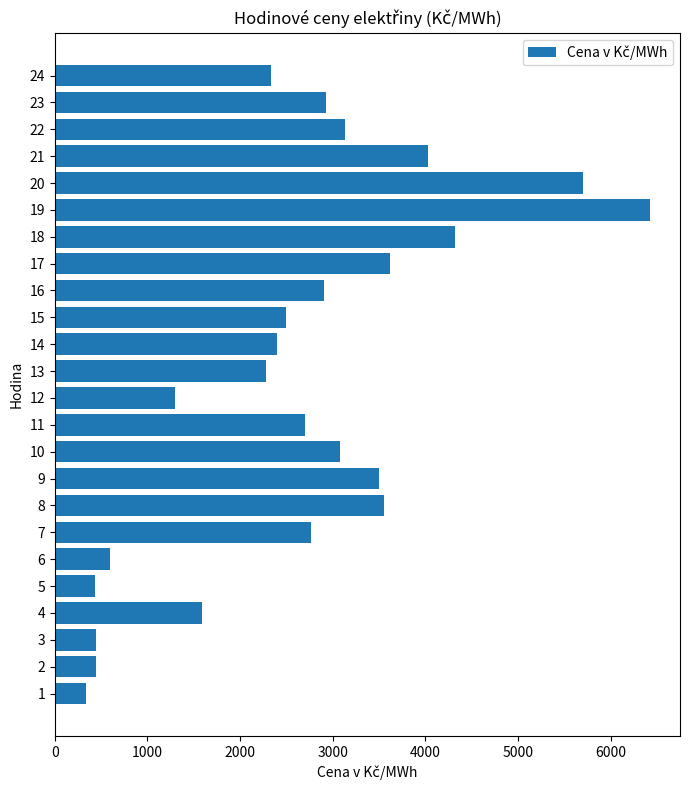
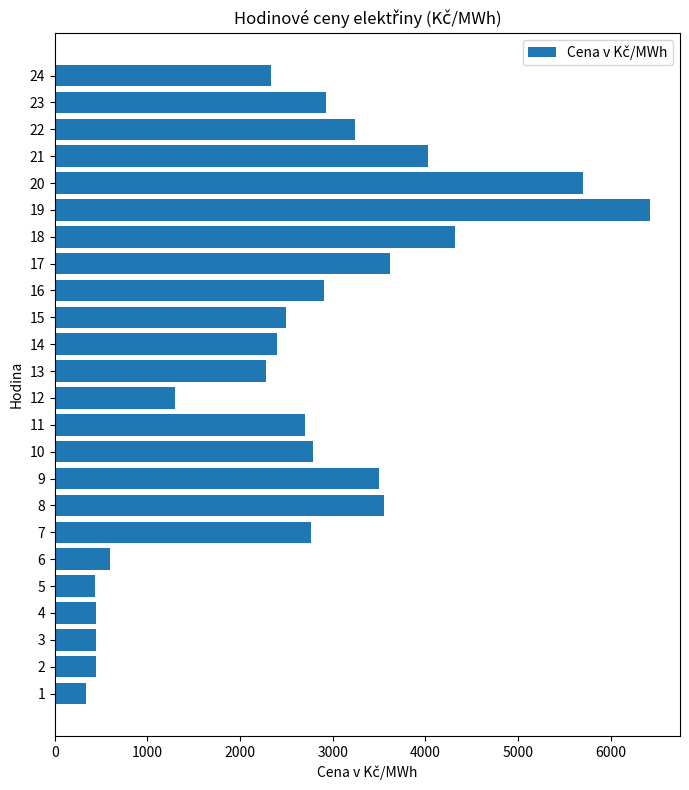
22: 3100 -> 3200
10: 3100 -> 2800
4: 1600 -> 400
